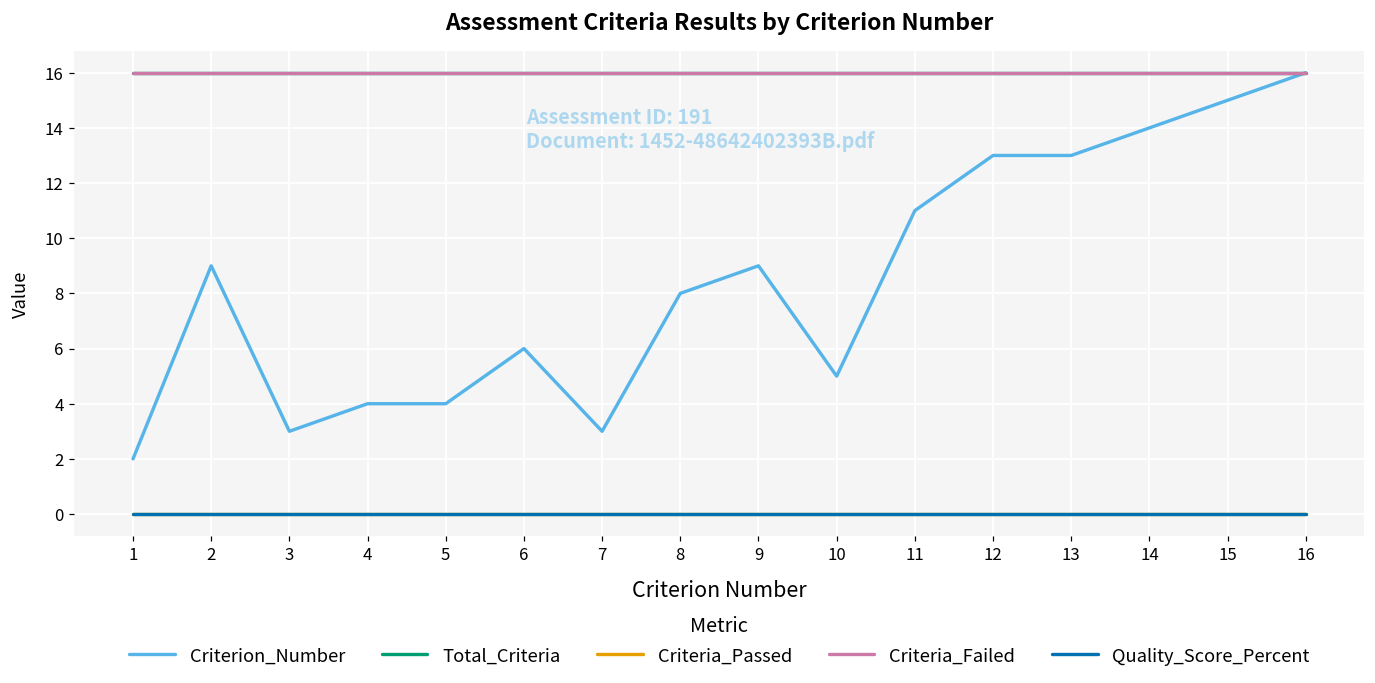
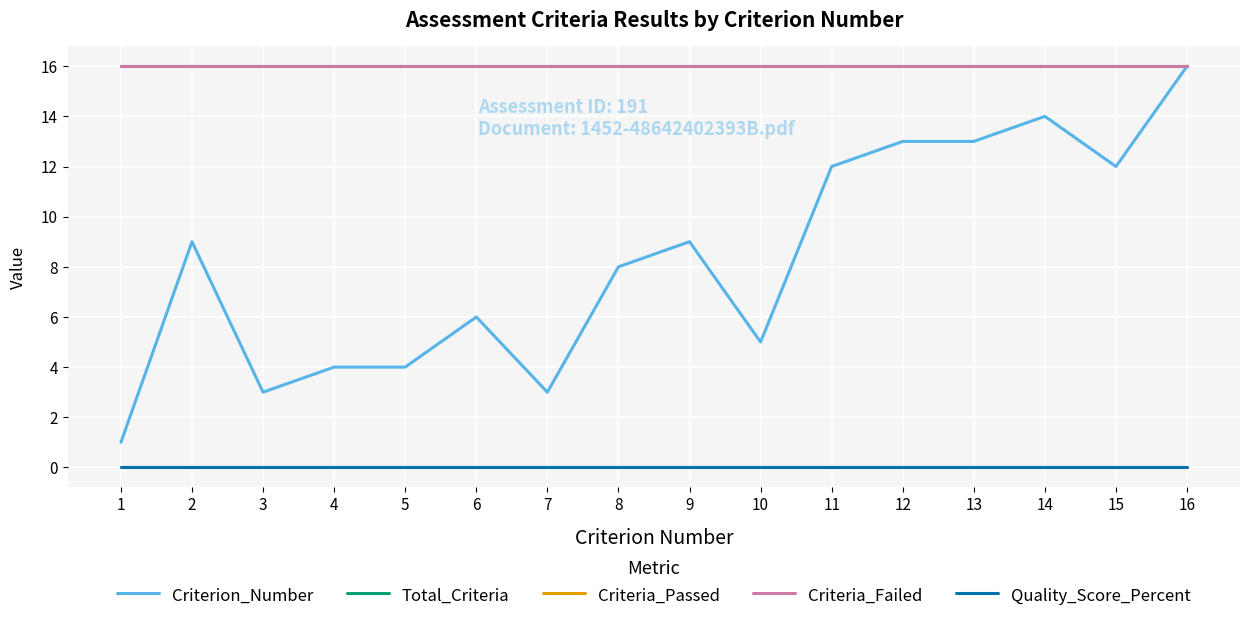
Criterion_Number, 1: 2 -> 1
Criterion_Number, 11: 11 -> 12
Criterion_Number, 15: 15 -> 12
